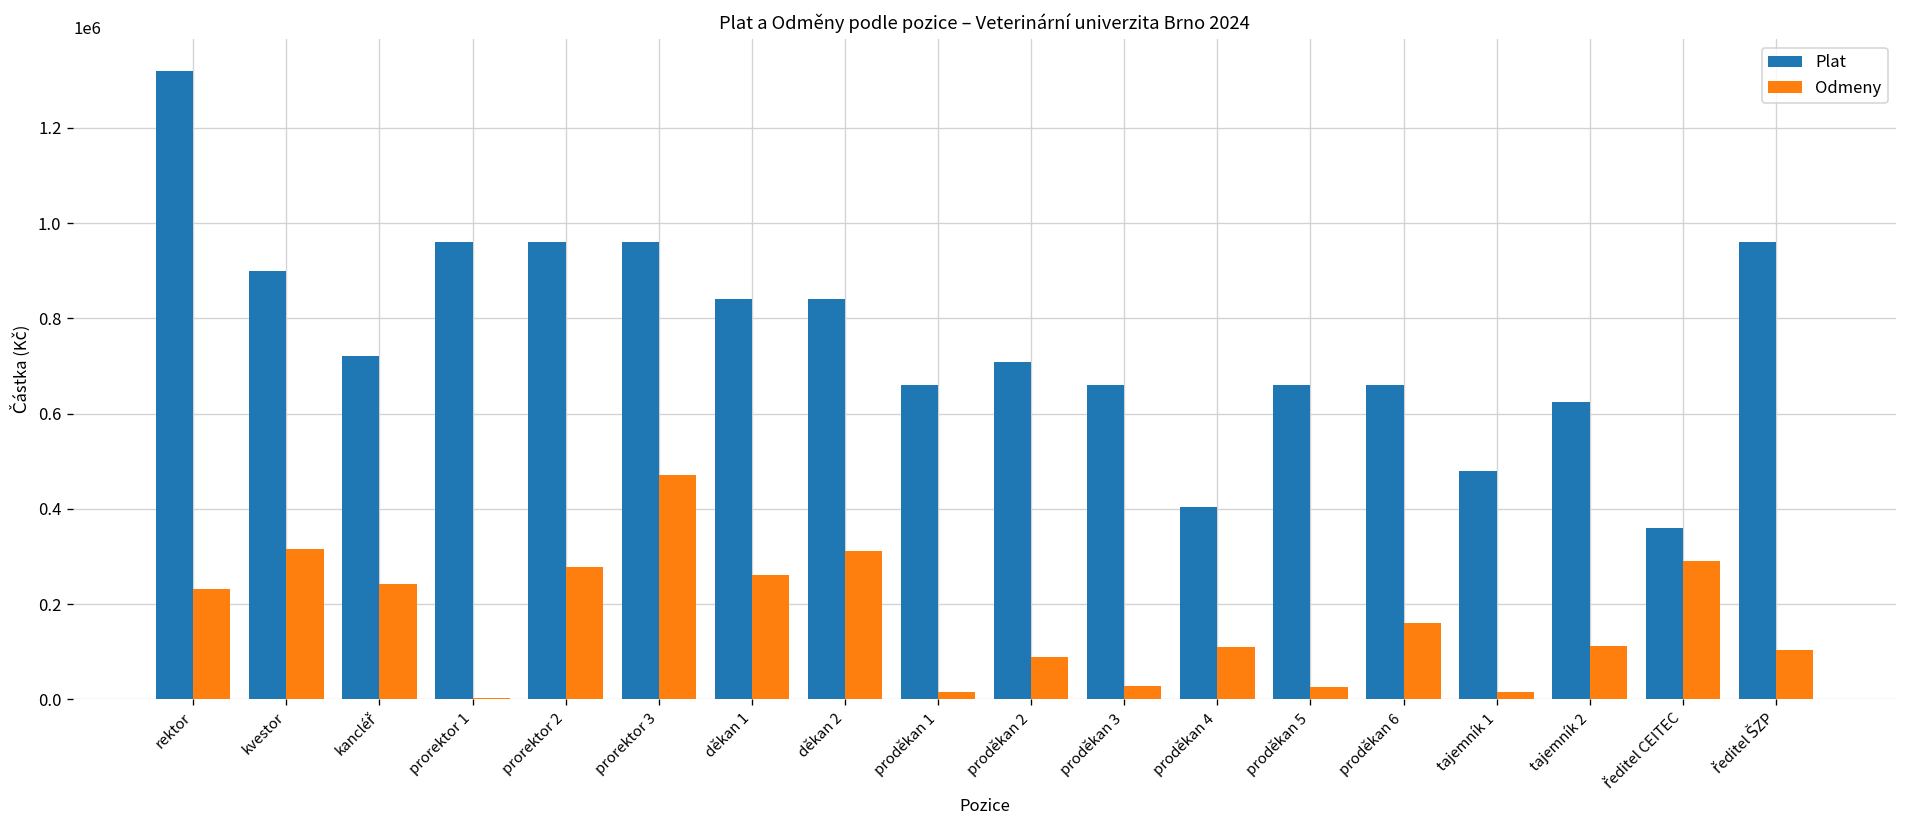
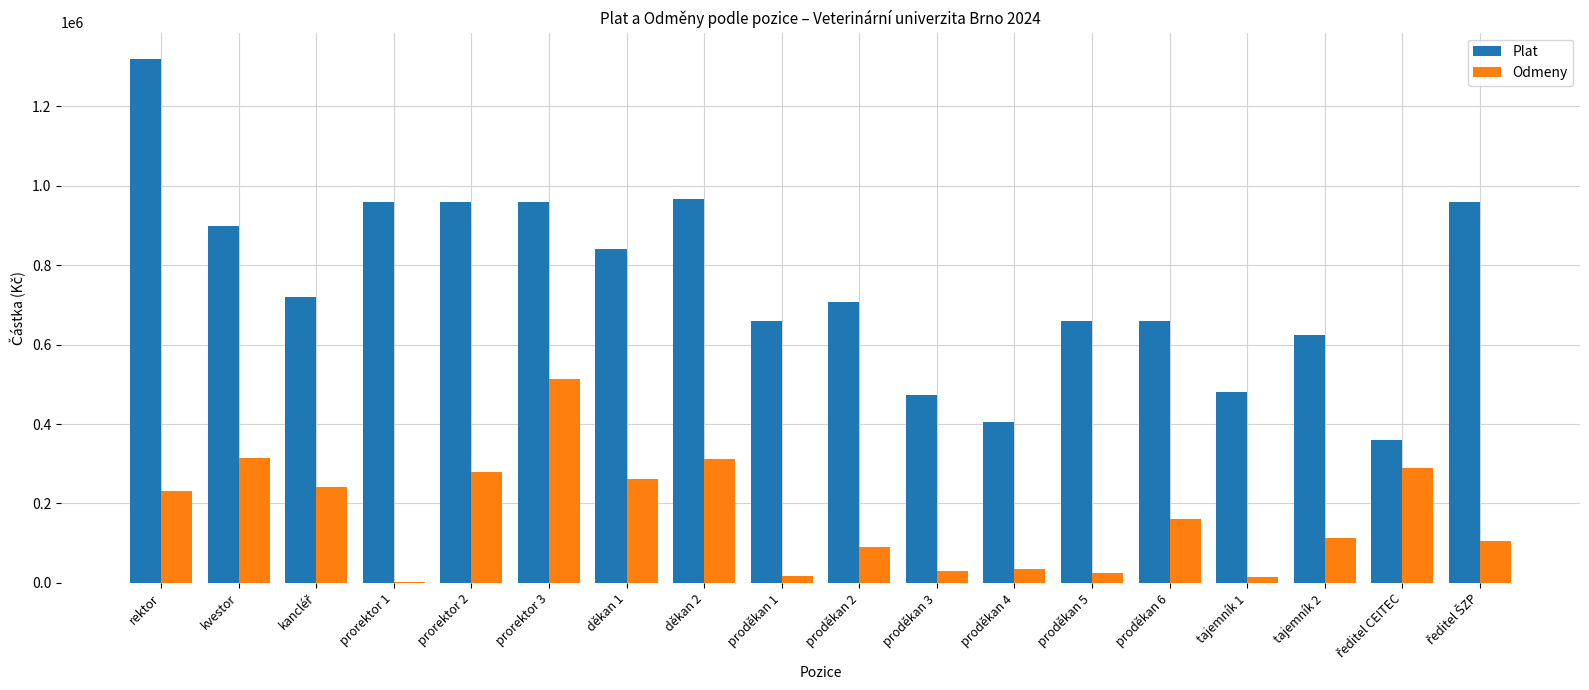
Odmeny, prorektor 3: 470000 -> 510000
Plat, děkan 2: 840000 -> 970000
Plat, proděkan 3: 660000 -> 470000
Odmeny, proděkan 4: 110000 -> 30000
